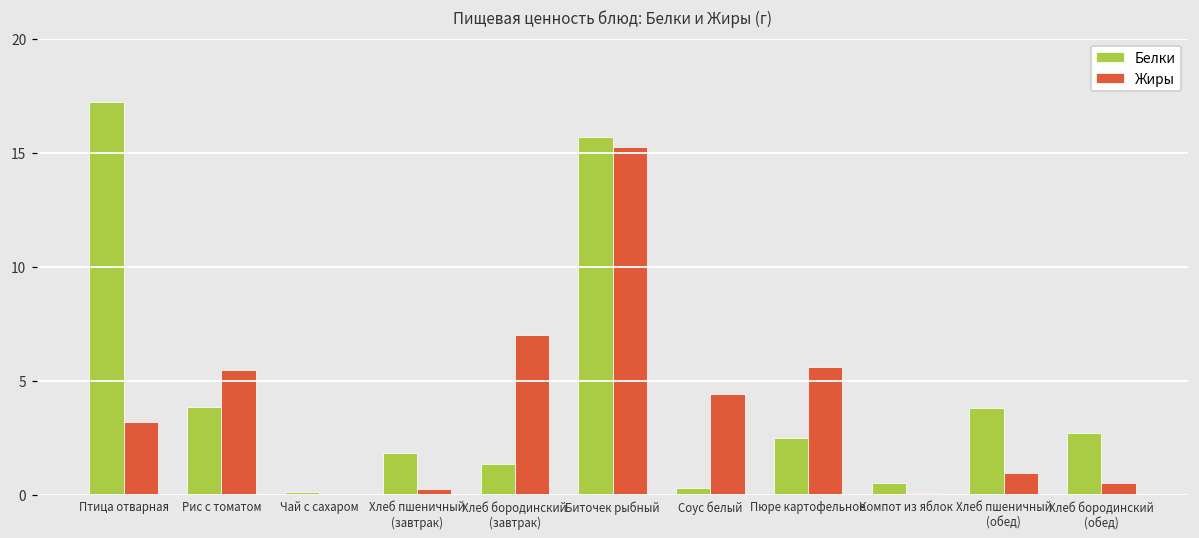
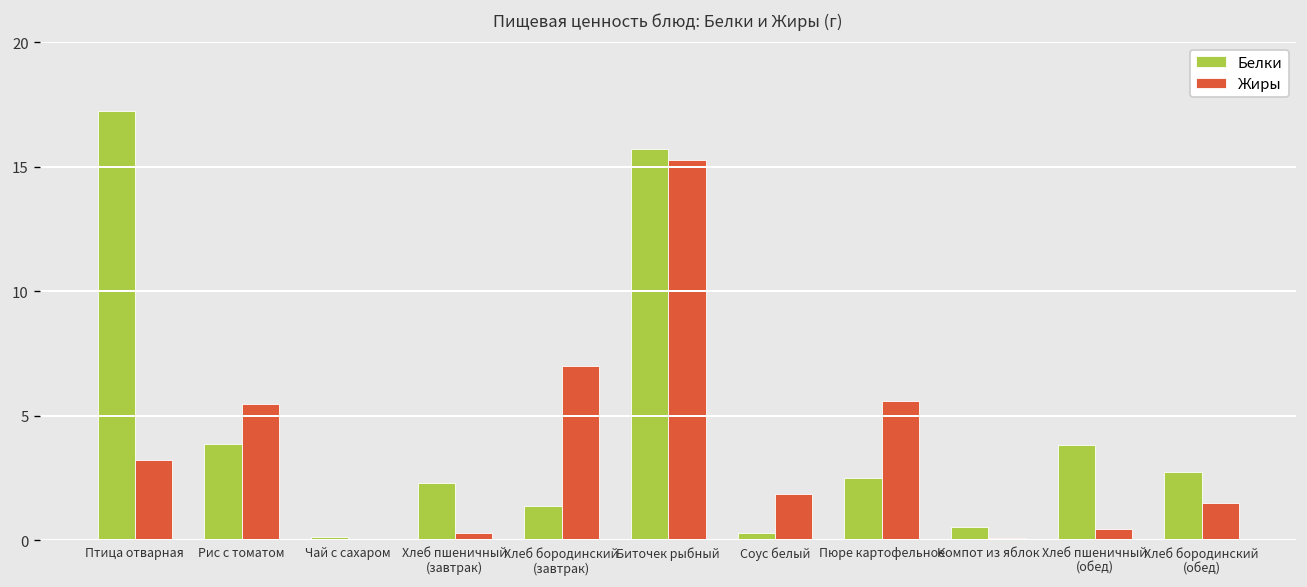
Белки, Хлеб пшеничный (завтрак): 1.9 -> 2.3
Жиры, Соус белый: 4.4 -> 1.8
Жиры, Хлеб пшеничный (обед): 1.0 -> 0.5
Жиры, Хлеб бородинский (обед): 0.5 -> 1.5
